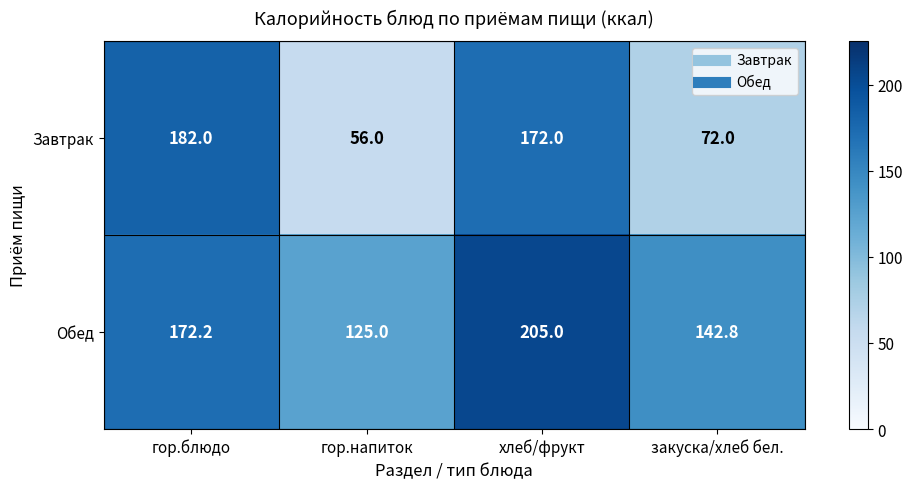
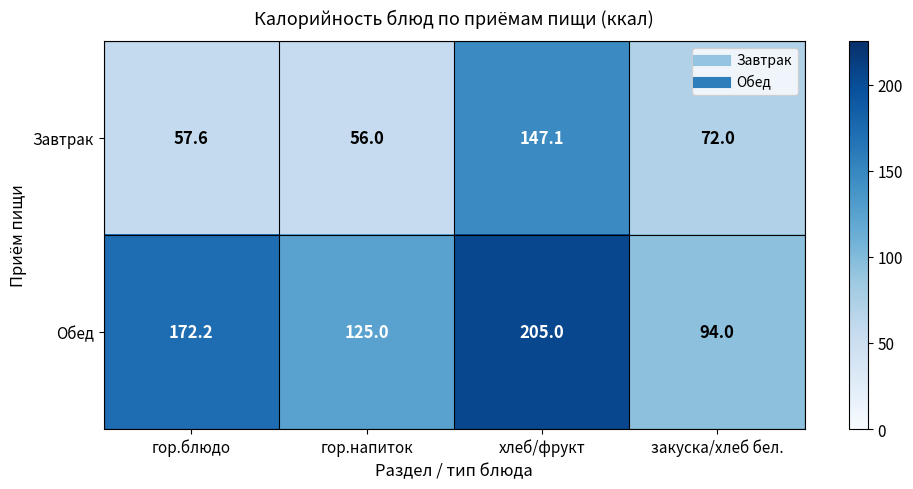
Завтрак, гор.блюдо: 182.0 -> 57.6
Завтрак, хлеб/фрукт: 172.0 -> 147.1
Обед, закуска/хлеб бел.: 142.8 -> 94.0
